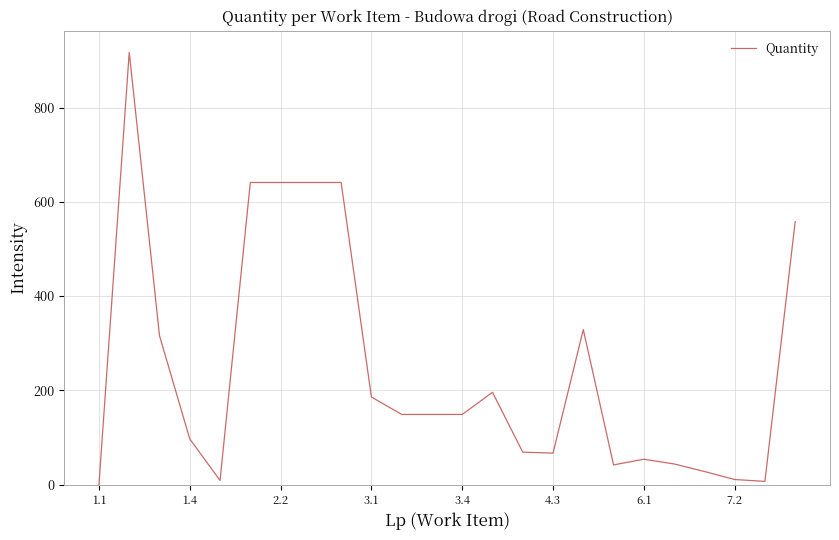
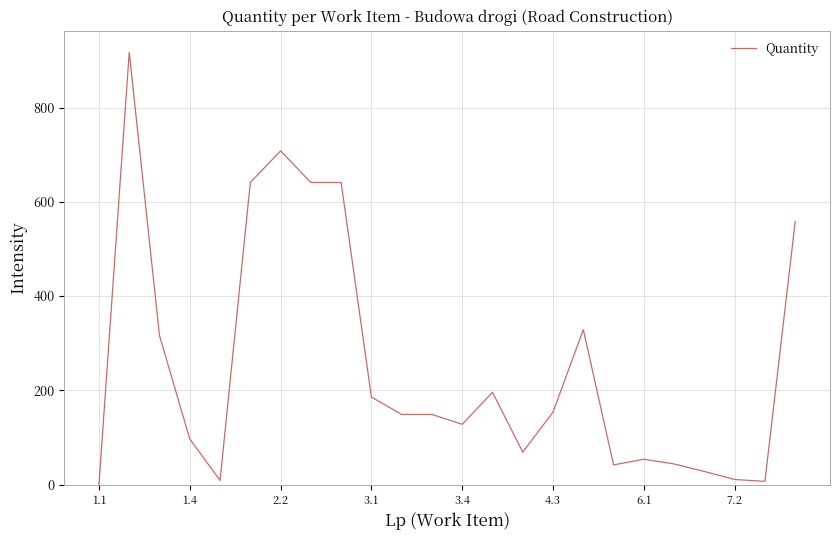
2.2: 640 -> 710
3.4: 150 -> 130
4.3: 70 -> 150
